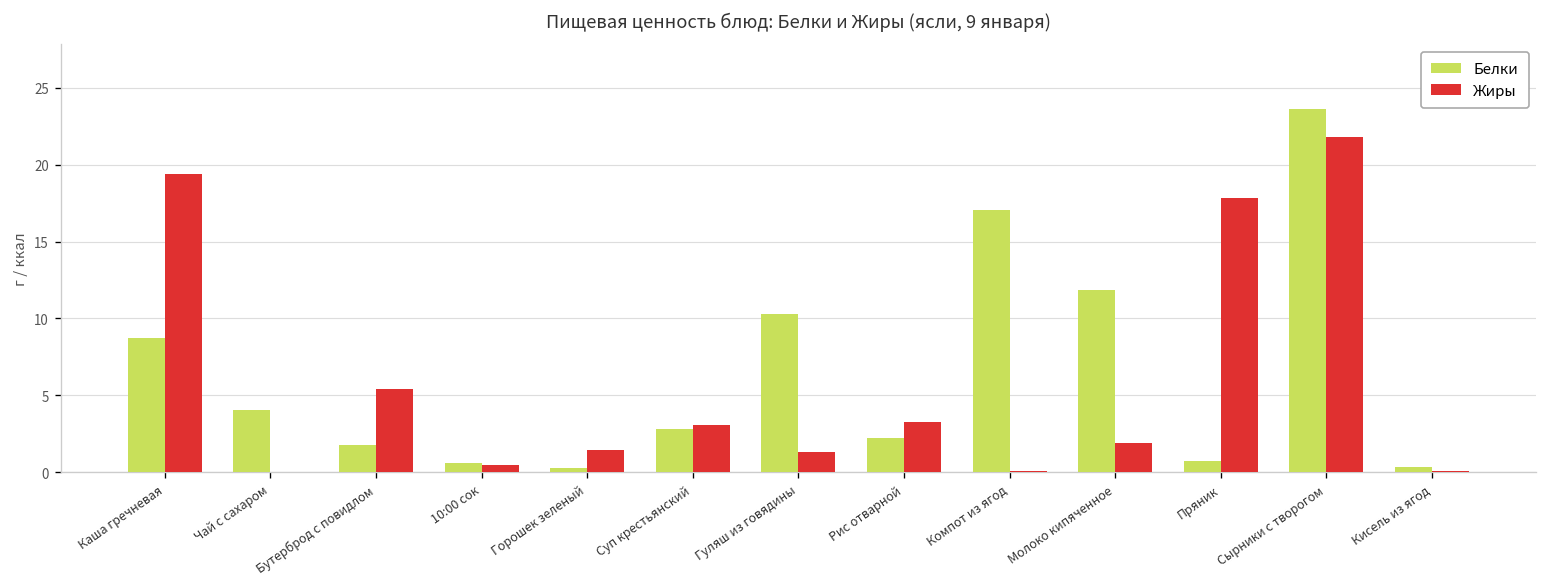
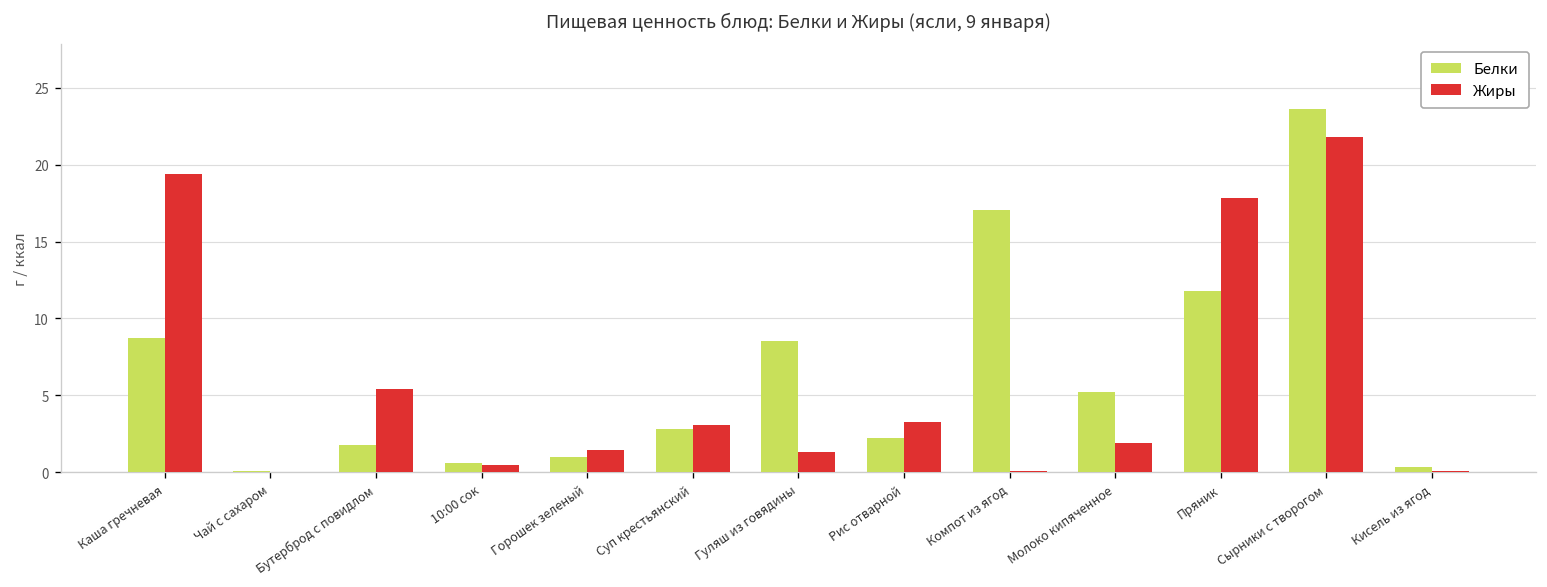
Белки, Чай с сахаром: 4.0 -> 0.0
Белки, Горошек зеленый: 0.3 -> 1.0
Белки, Гуляш из говядины: 10.3 -> 8.5
Белки, Молоко кипяченное: 11.8 -> 5.2
Белки, Пряник: 0.8 -> 11.8
